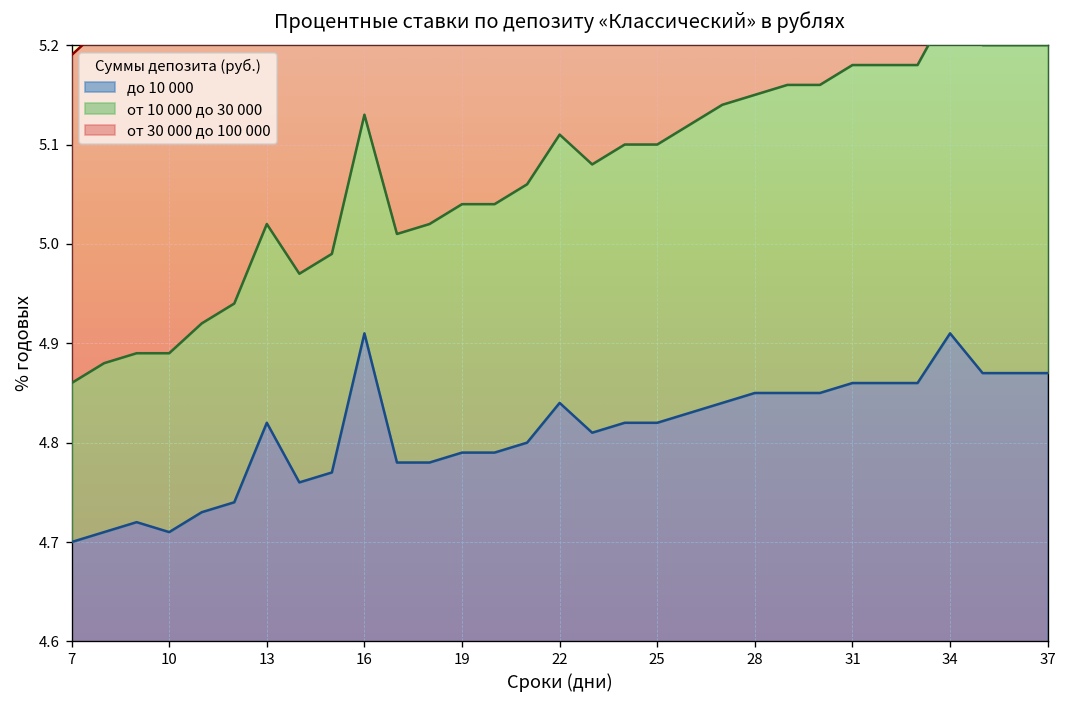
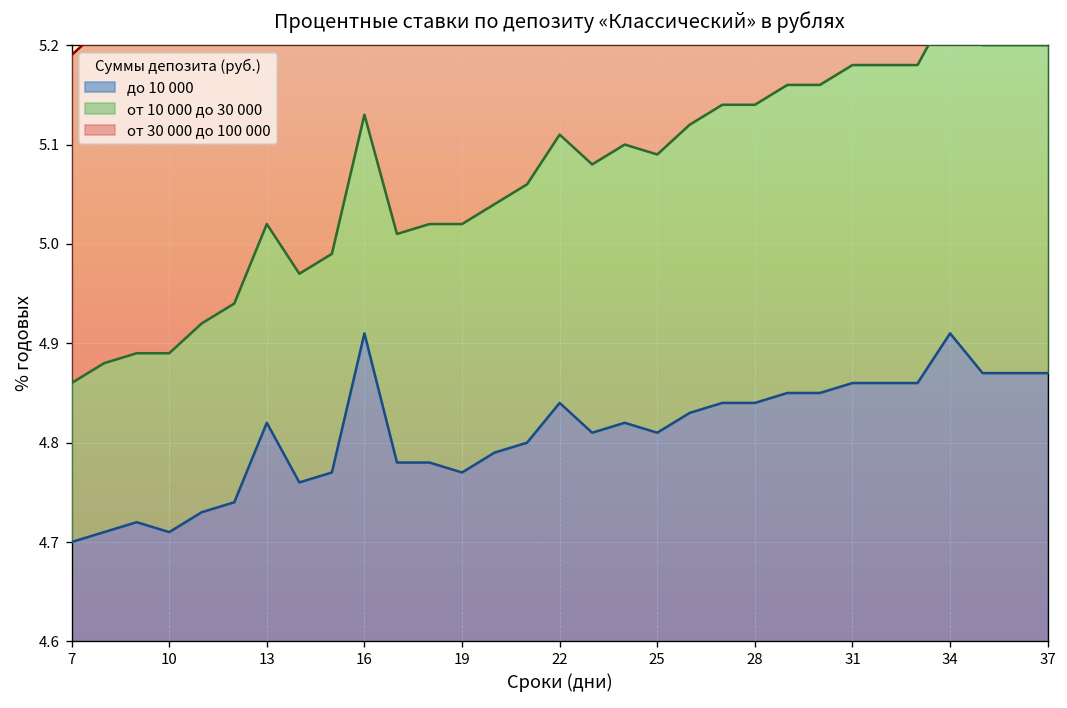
до 10 000, 19: 4.79 -> 4.77
до 10 000, 25: 4.82 -> 4.81
до 10 000, 28: 4.85 -> 4.84
